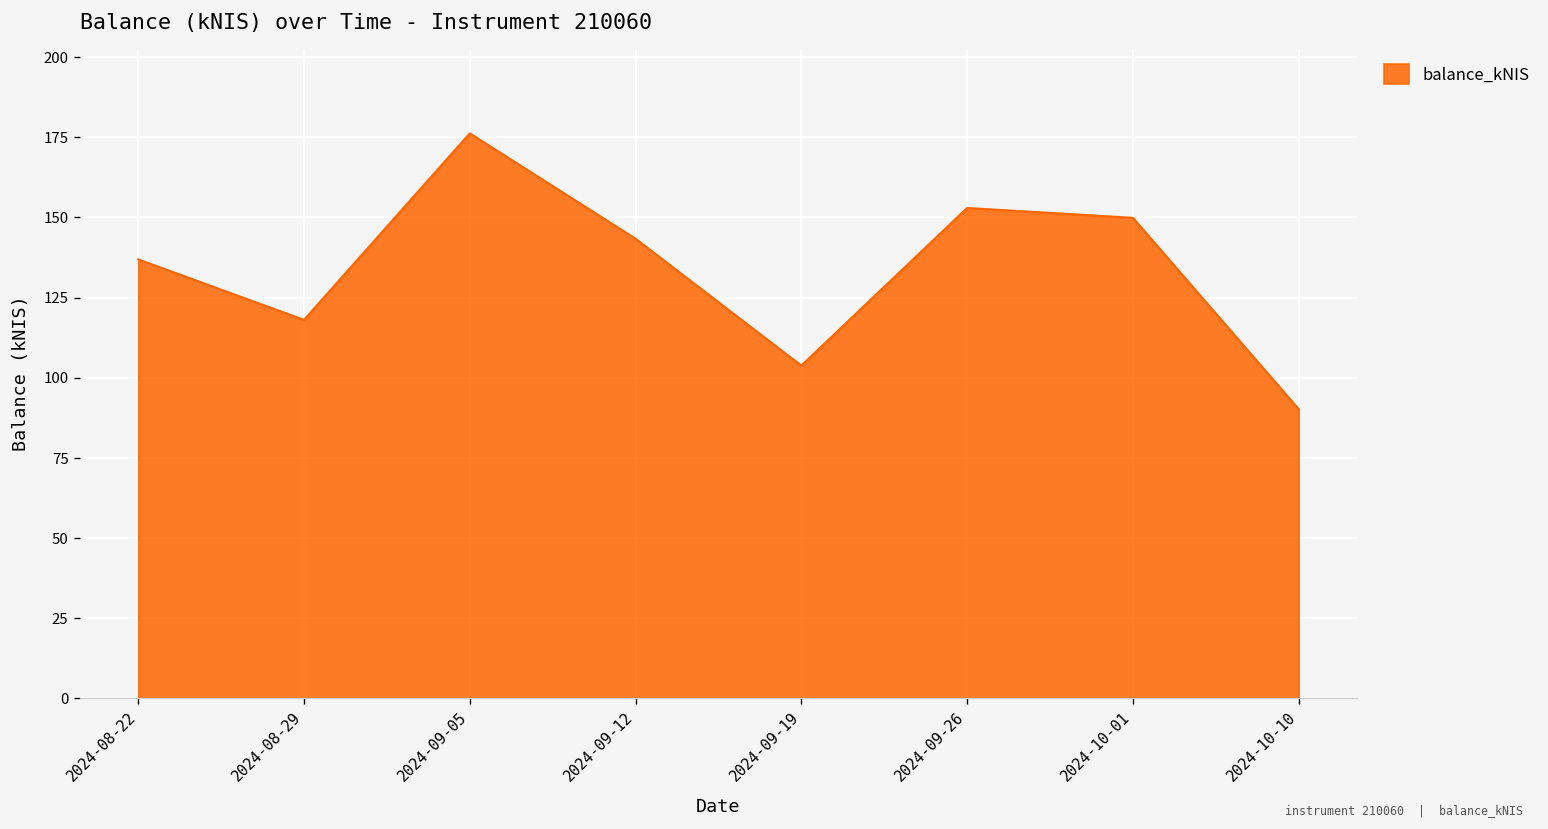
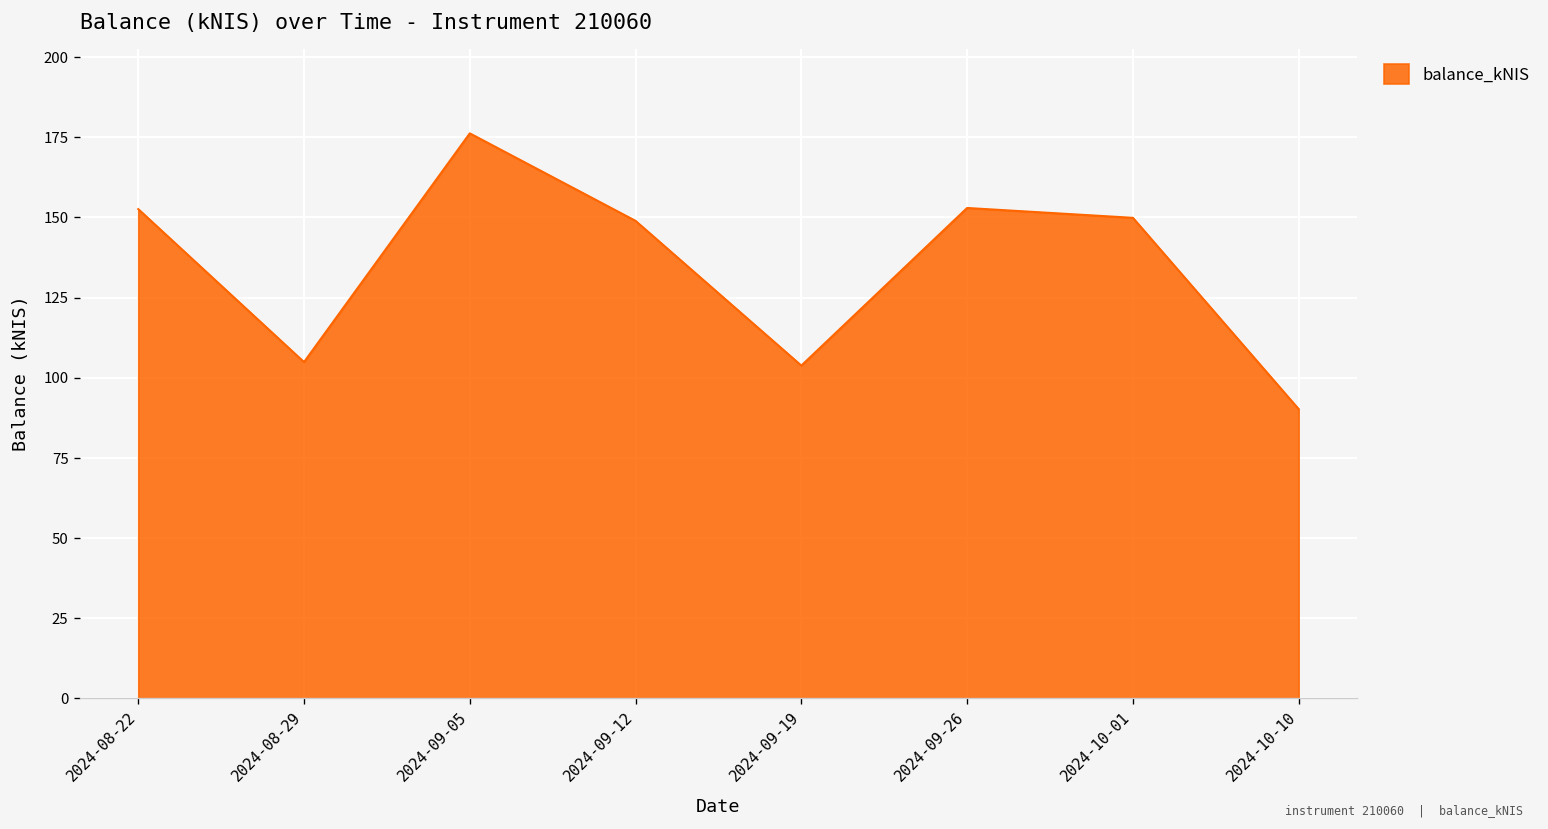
2024-08-22: 137 -> 153
2024-08-29: 118 -> 105
2024-09-12: 143 -> 149
